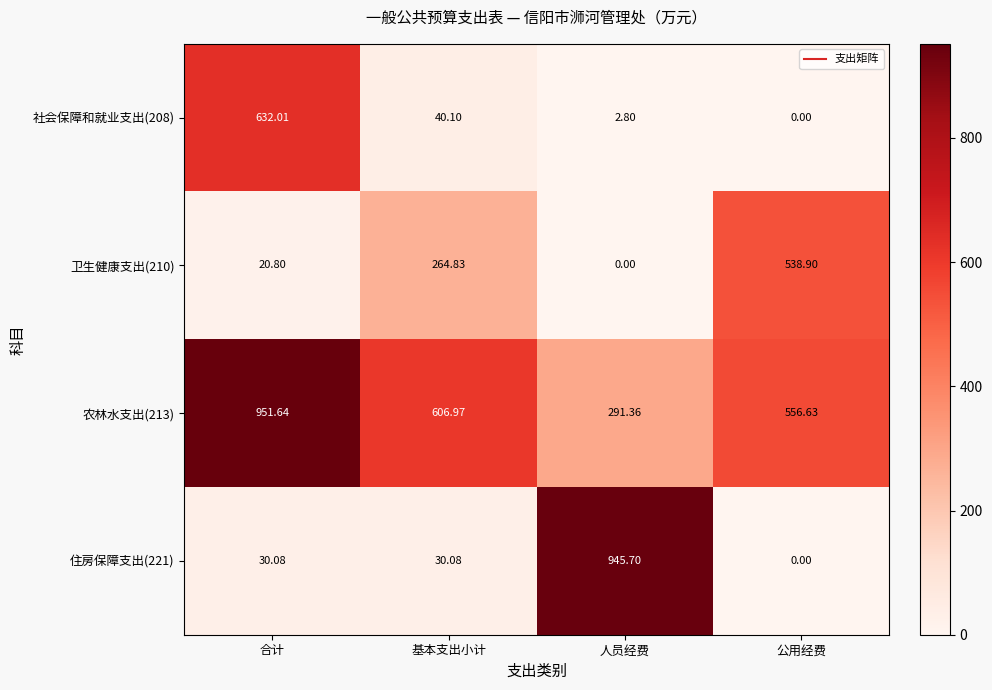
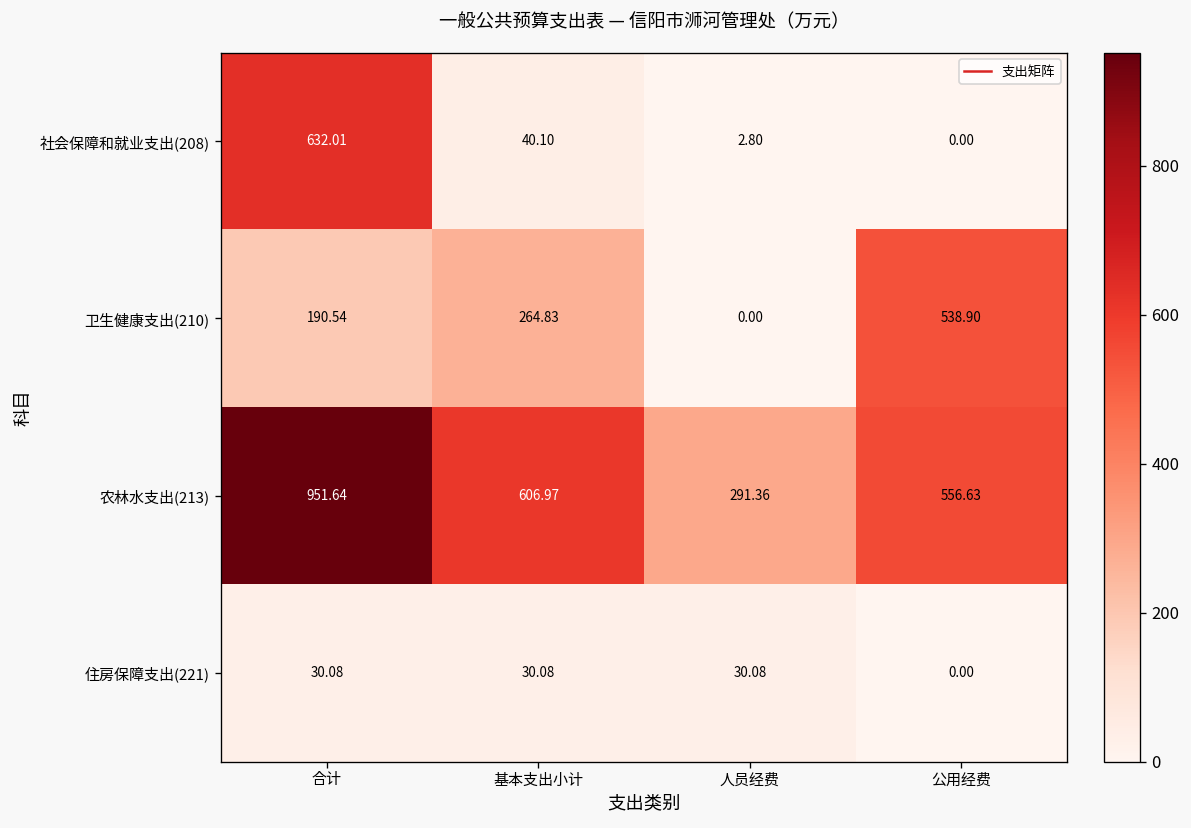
卫生健康支出(210), 合计: 20.80 -> 190.54
住房保障支出(221), 人员经费: 945.70 -> 30.08
